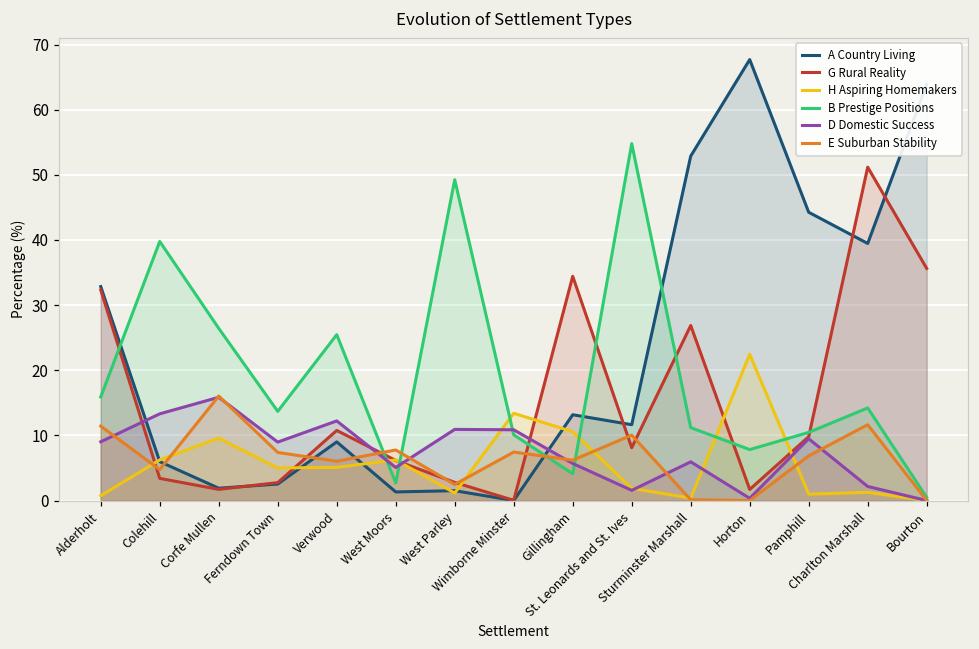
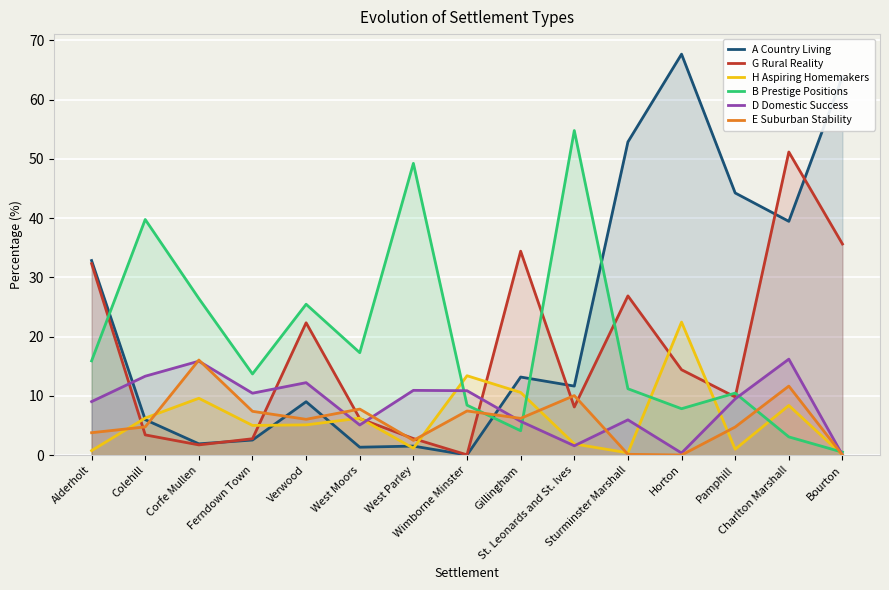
E Suburban Stability, Alderholt: 11 -> 4
D Domestic Success, Ferndown Town: 9 -> 10
G Rural Reality, Verwood: 11 -> 22
B Prestige Positions, West Moors: 3 -> 17
B Prestige Positions, Wimborne Minster: 10 -> 8
G Rural Reality, Horton: 2 -> 14
E Suburban Stability, Pamphill: 7 -> 5
H Aspiring Homemakers, Charlton Marshall: 1 -> 8
B Prestige Positions, Charlton Marshall: 14 -> 3
D Domestic Success, Charlton Marshall: 2 -> 16
